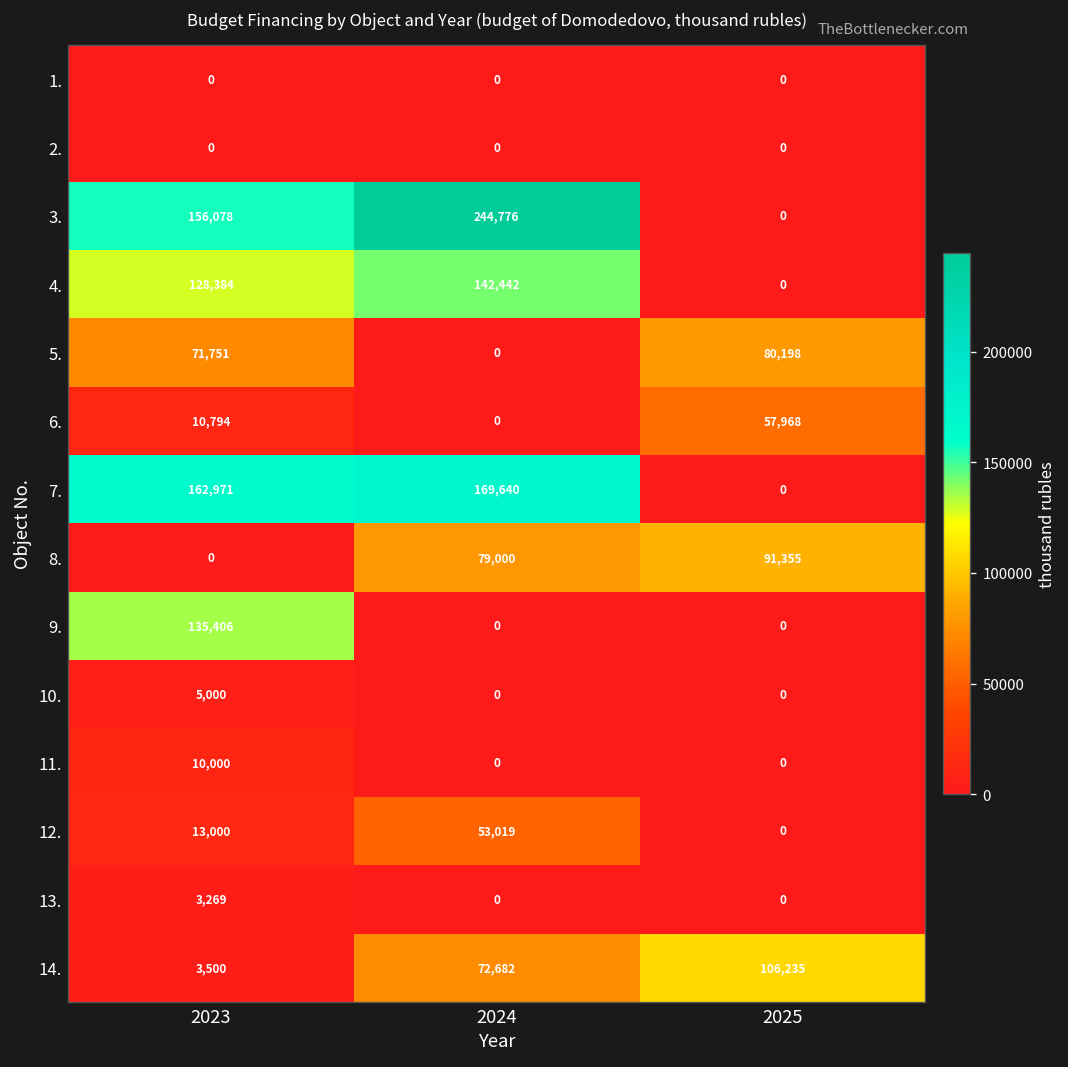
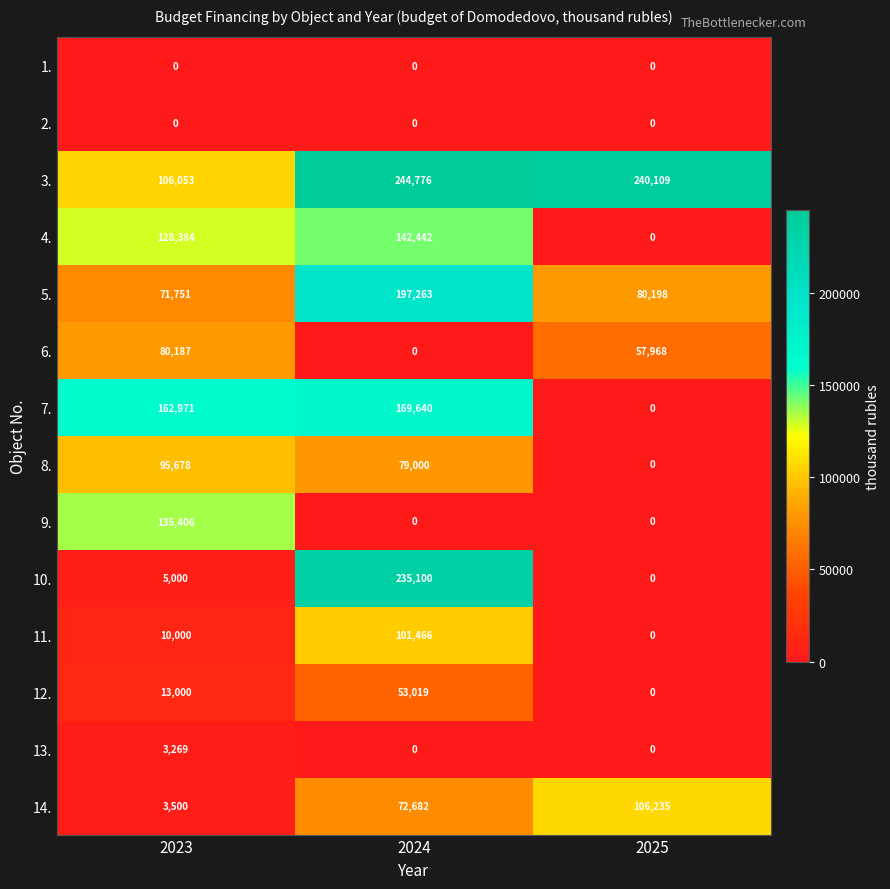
3., 2023: 156,078 -> 106,053
3., 2025: 0 -> 240,109
5., 2024: 0 -> 197,263
6., 2023: 10,794 -> 80,187
8., 2023: 0 -> 95,678
8., 2025: 91,355 -> 0
10., 2024: 0 -> 235,100
11., 2024: 0 -> 101,466
